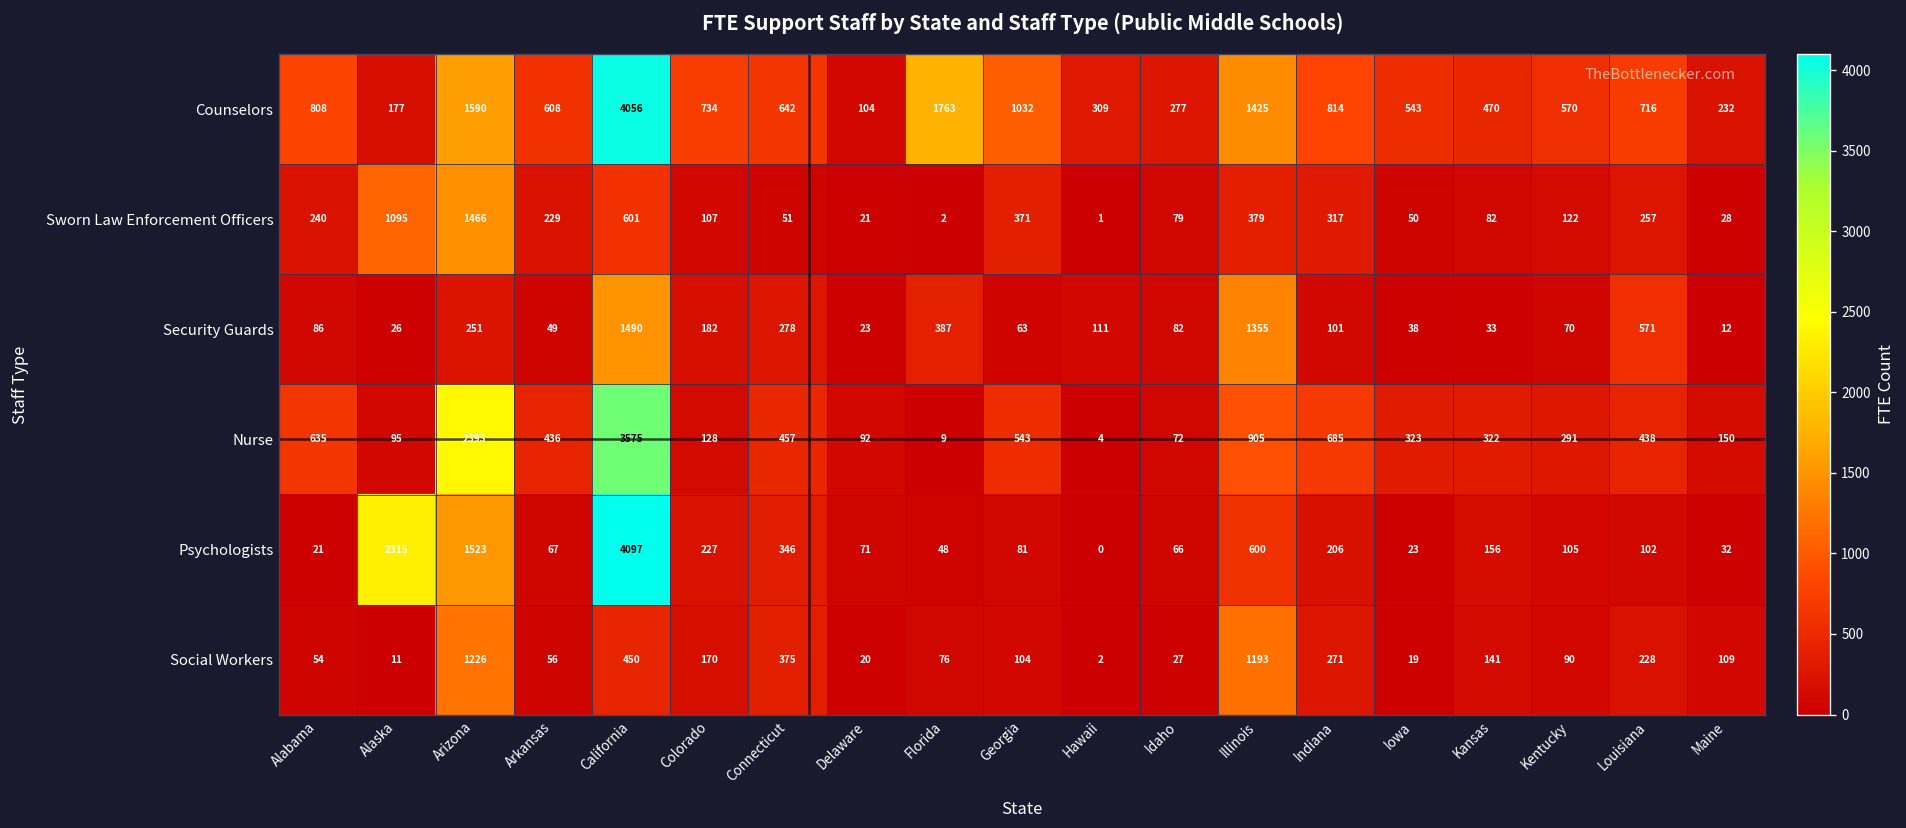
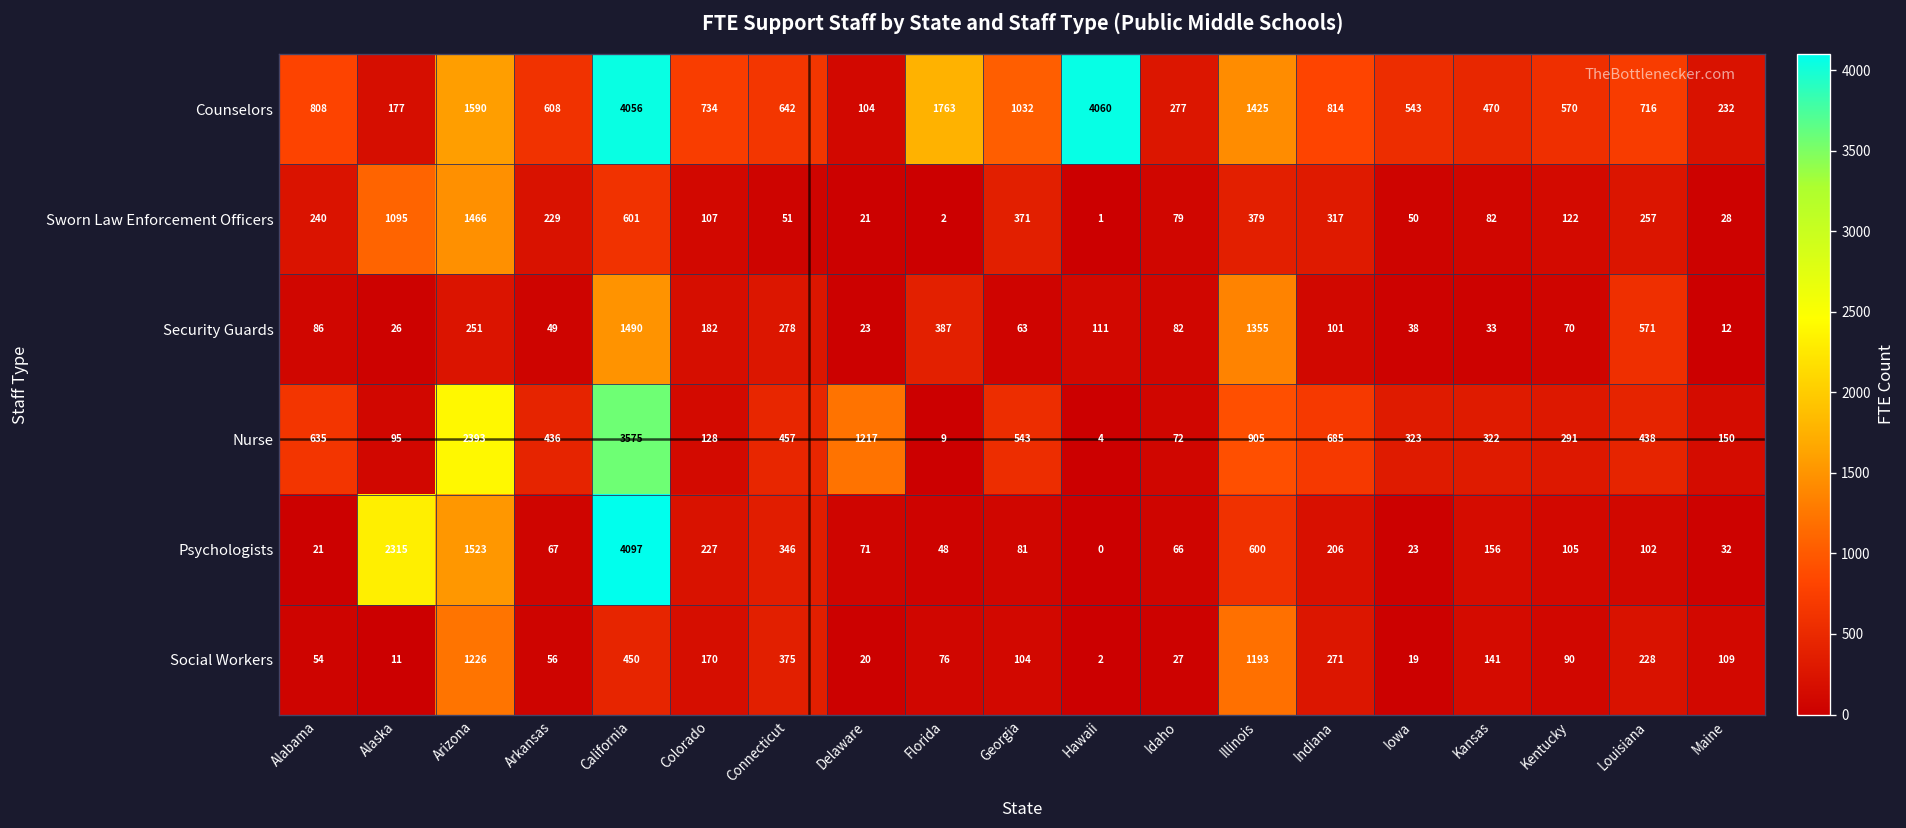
Counselors, Hawaii: 309 -> 4060
Nurse, Delaware: 92 -> 1217
